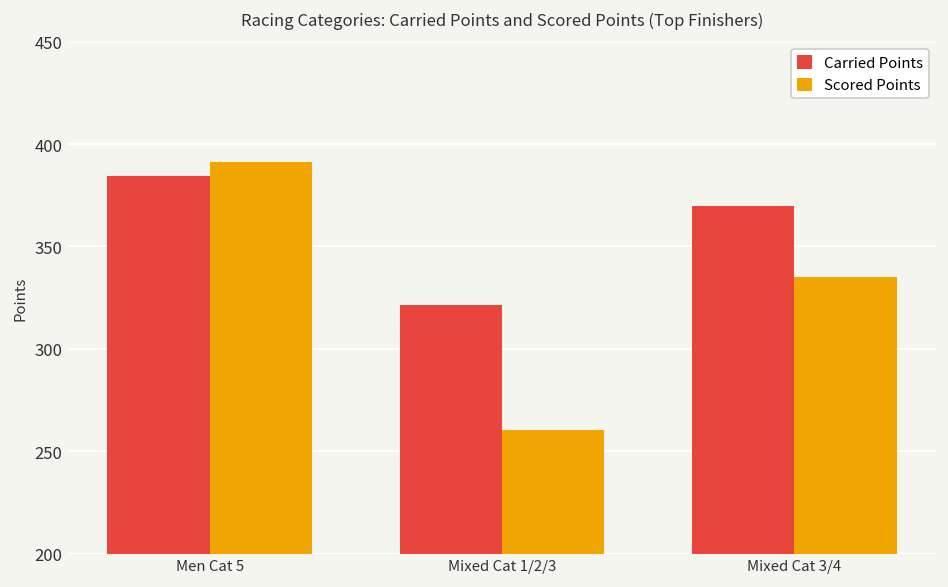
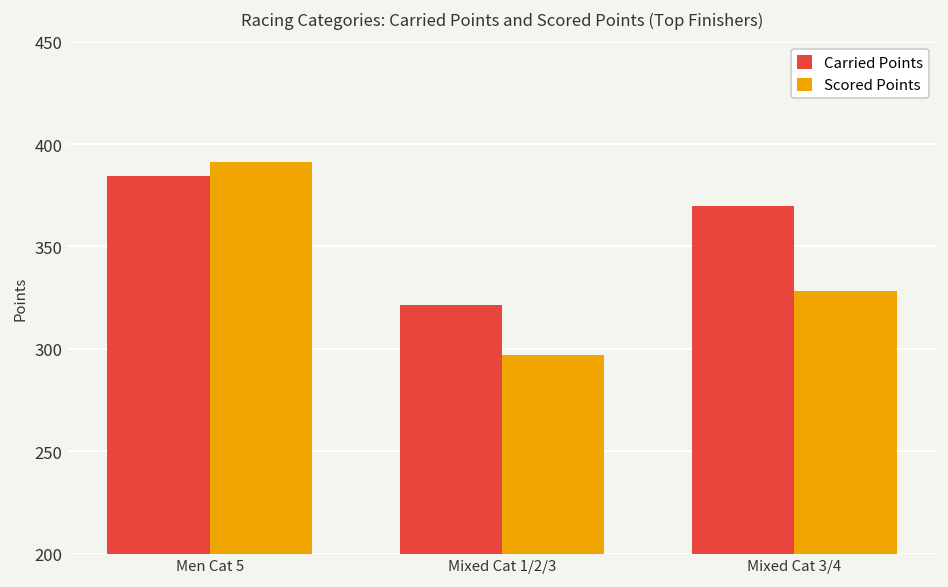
Scored Points, Mixed Cat 1/2/3: 260 -> 297
Scored Points, Mixed Cat 3/4: 335 -> 328
